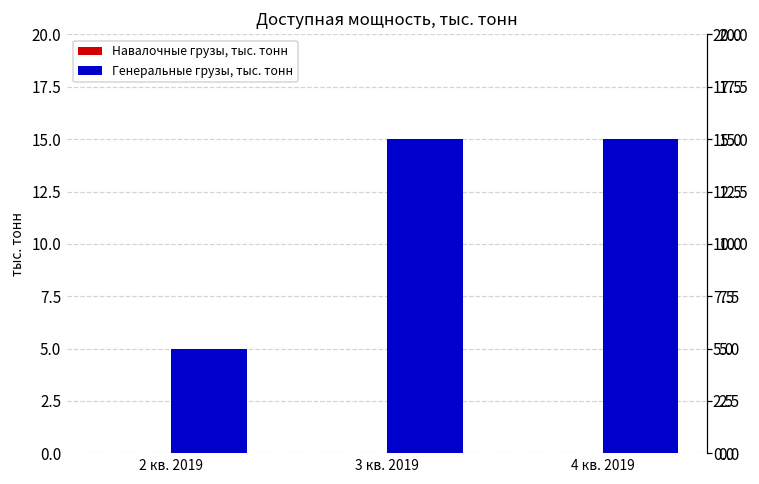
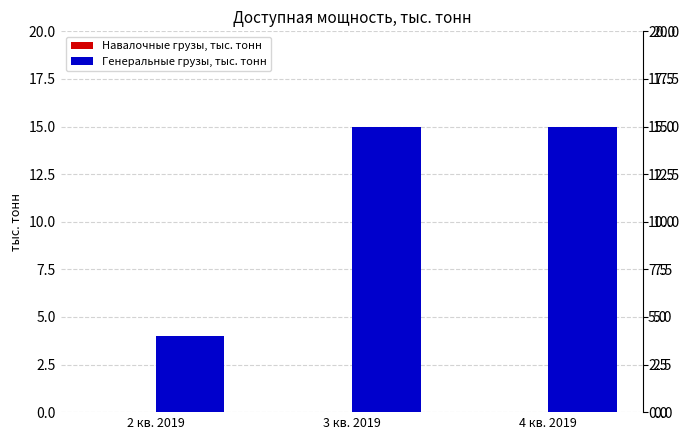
Генеральные грузы, тыс. тонн, 2 кв. 2019: 5 -> 4
